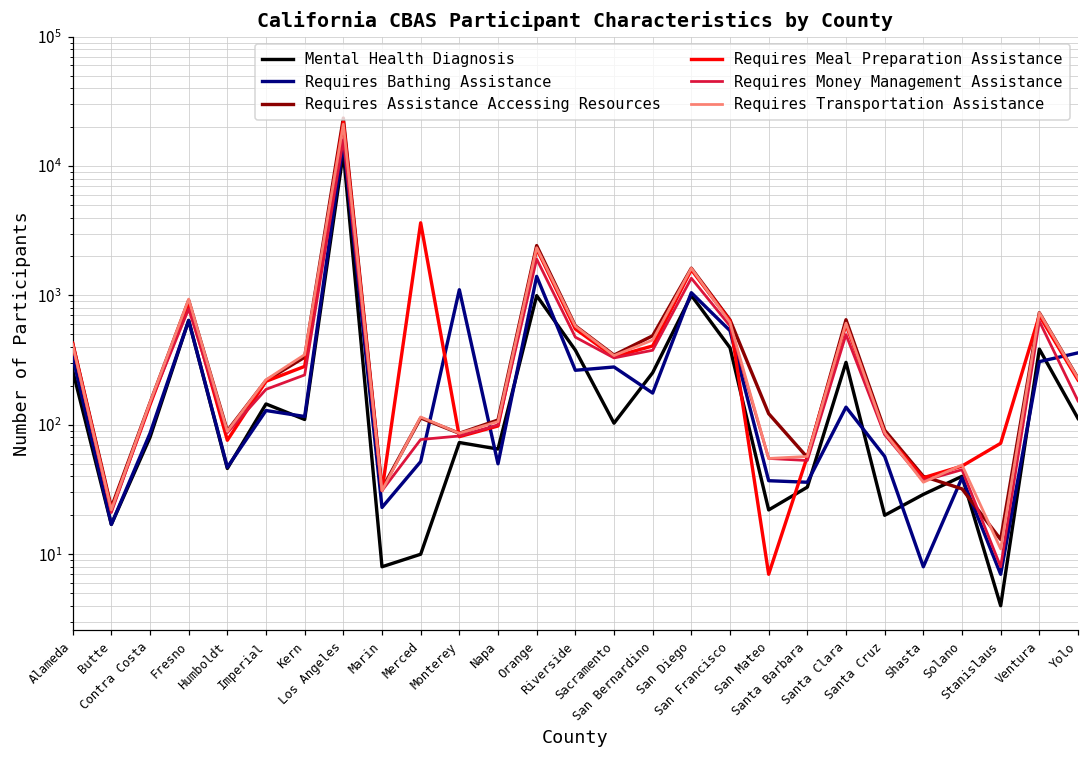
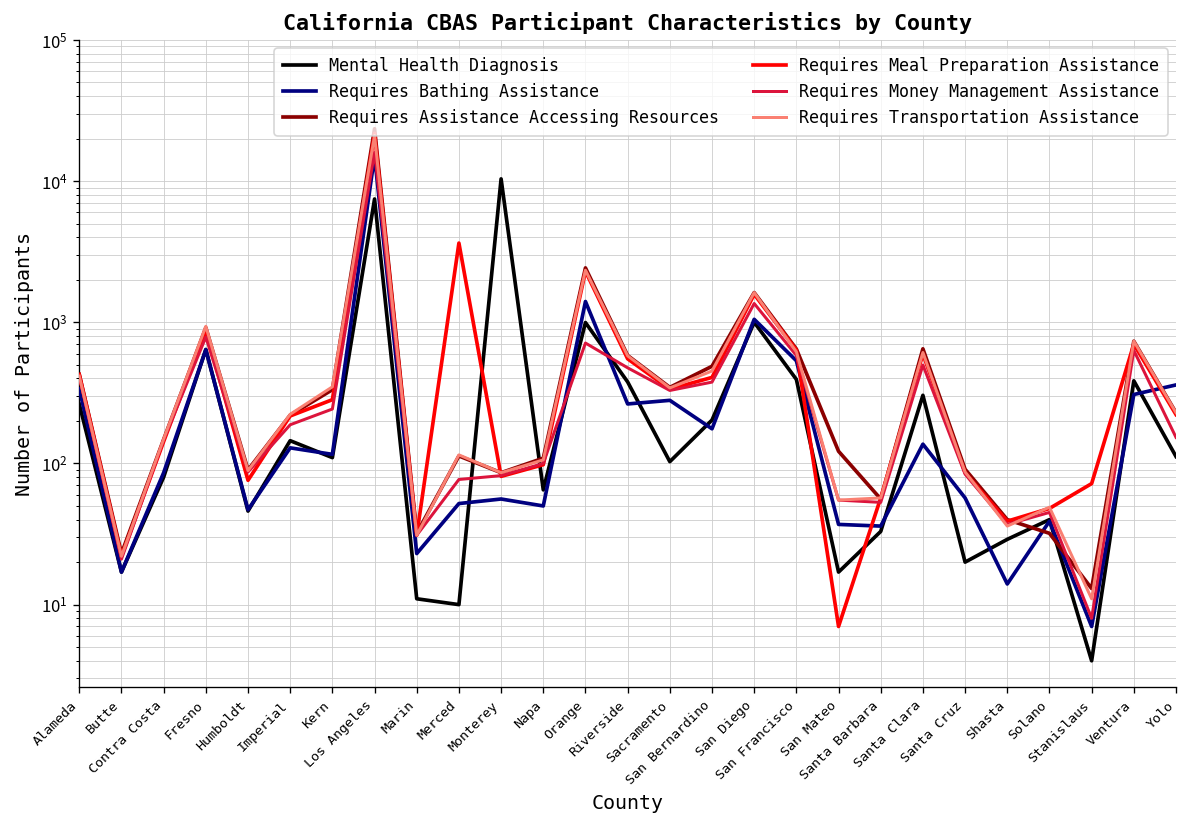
Mental Health Diagnosis, Los Angeles: 13000 -> 7000
Mental Health Diagnosis, Marin: 8 -> 11
Mental Health Diagnosis, Monterey: 70 -> 10000
Requires Bathing Assistance, Monterey: 1100 -> 60
Requires Money Management Assistance, Orange: 1900 -> 700
Mental Health Diagnosis, San Bernardino: 250 -> 200
Mental Health Diagnosis, San Mateo: 22 -> 17
Requires Bathing Assistance, Shasta: 8 -> 14
